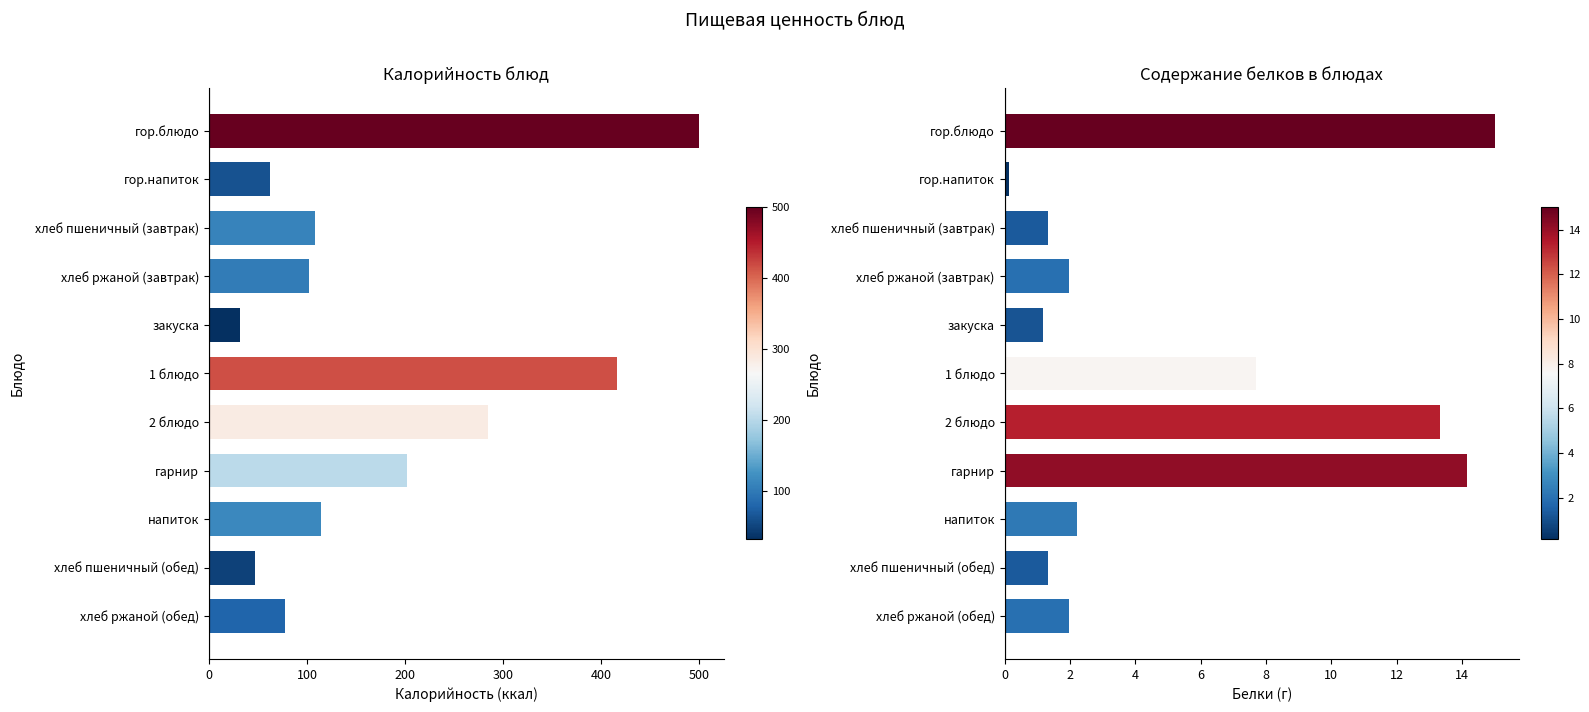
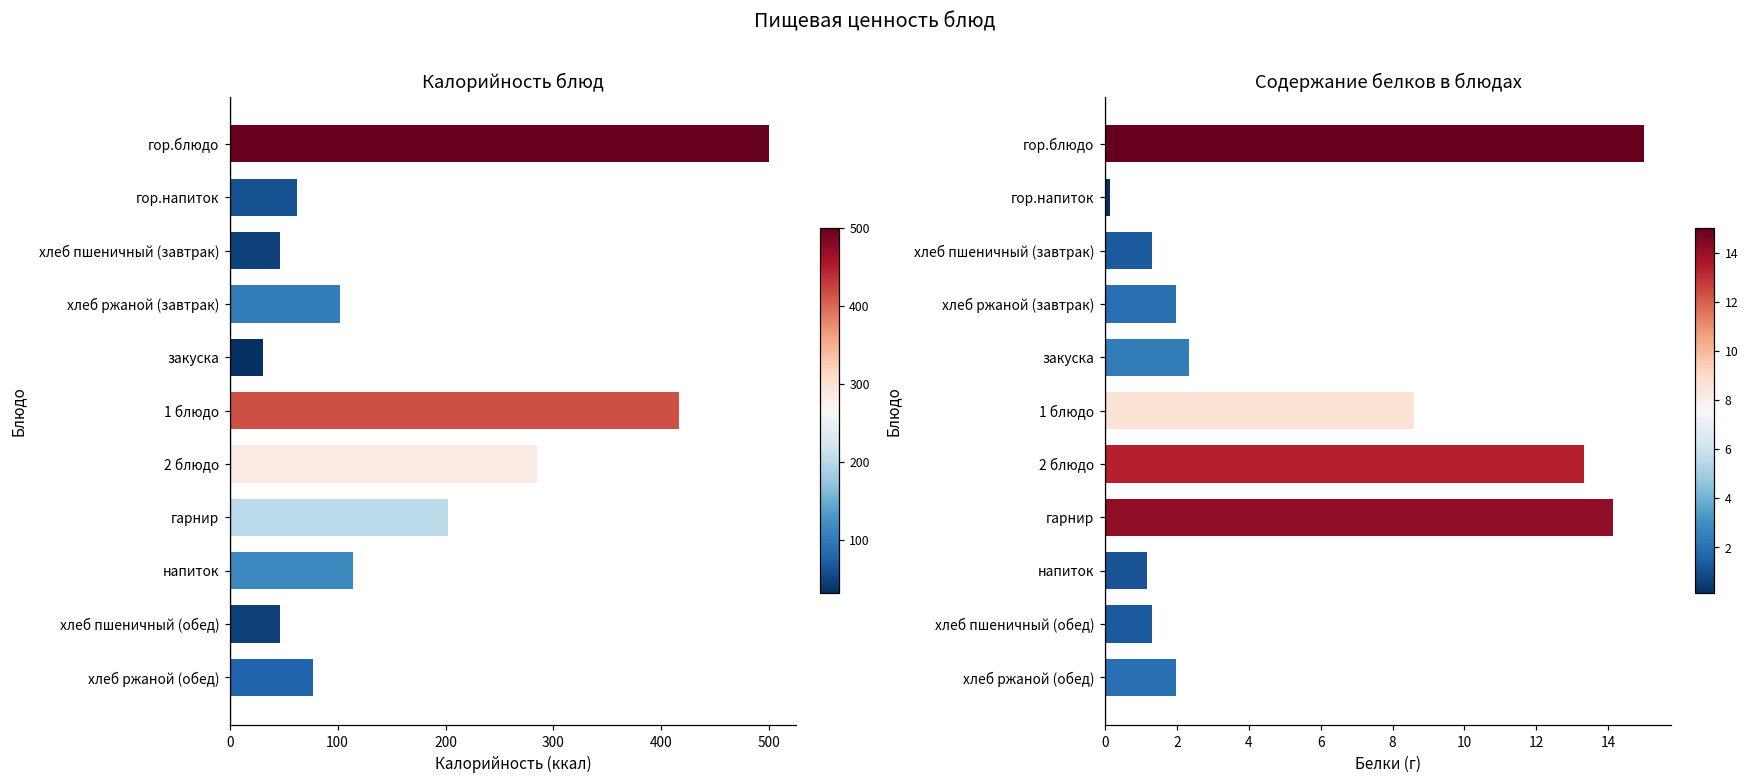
Калорийность блюд, хлеб пшеничный (завтрак): 110 -> 50
Содержание белков в блюдах, закуска: 1.2 -> 2.4
Содержание белков в блюдах, 1 блюдо: 7.7 -> 8.6
Содержание белков в блюдах, напиток: 2.2 -> 1.2
